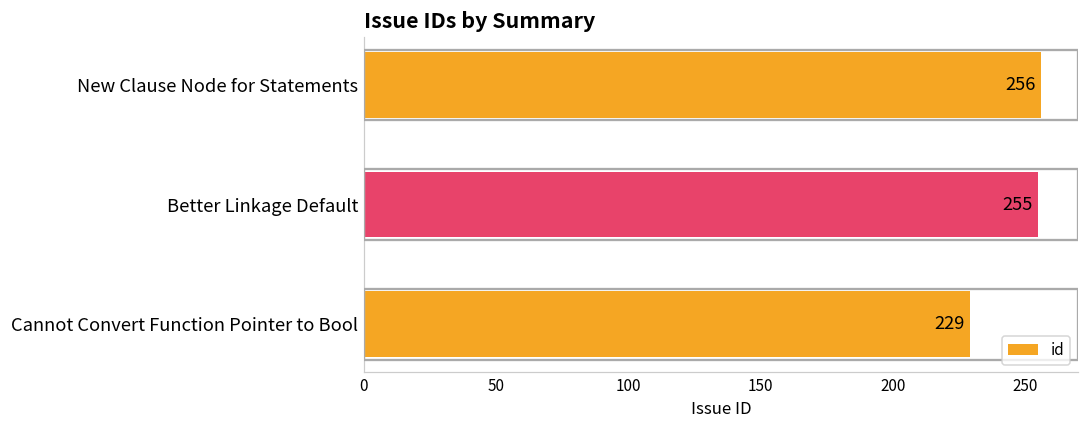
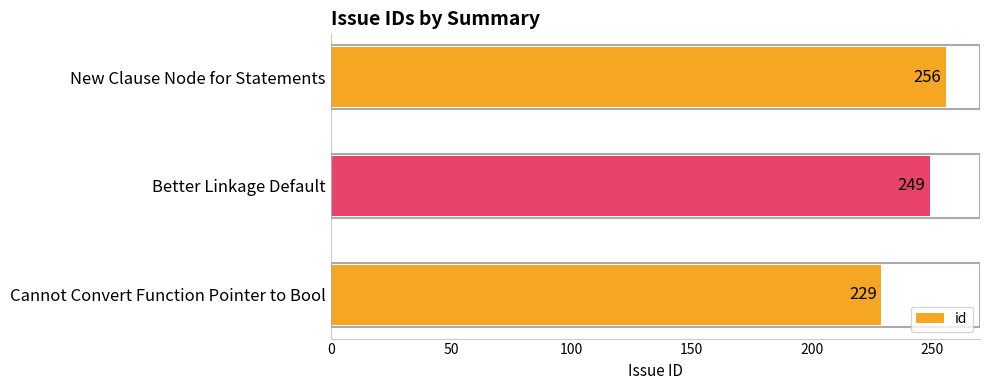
Better Linkage Default: 255 -> 249
